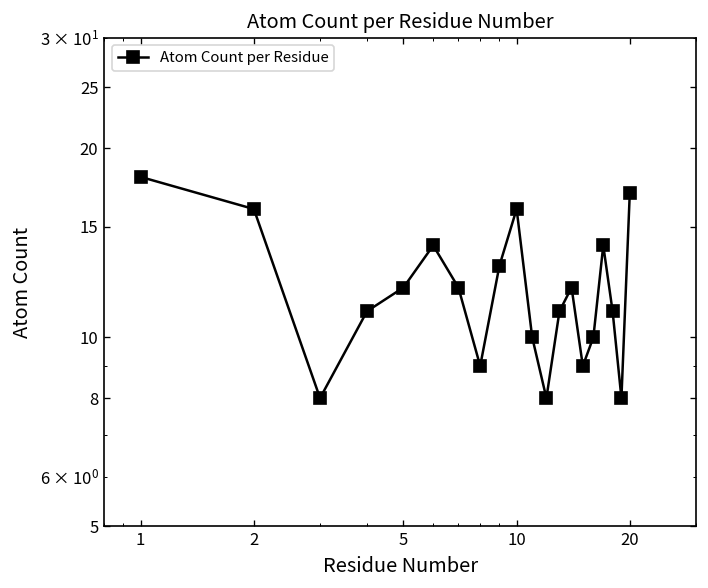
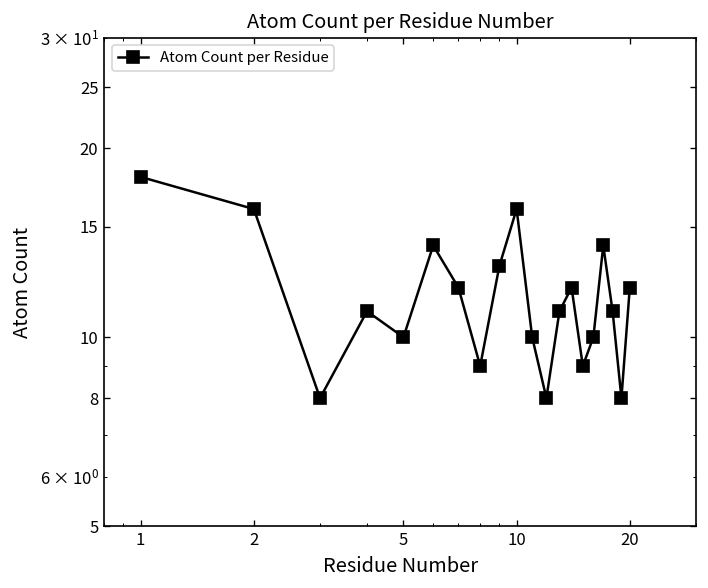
5: 12 -> 10
20: 17 -> 12
